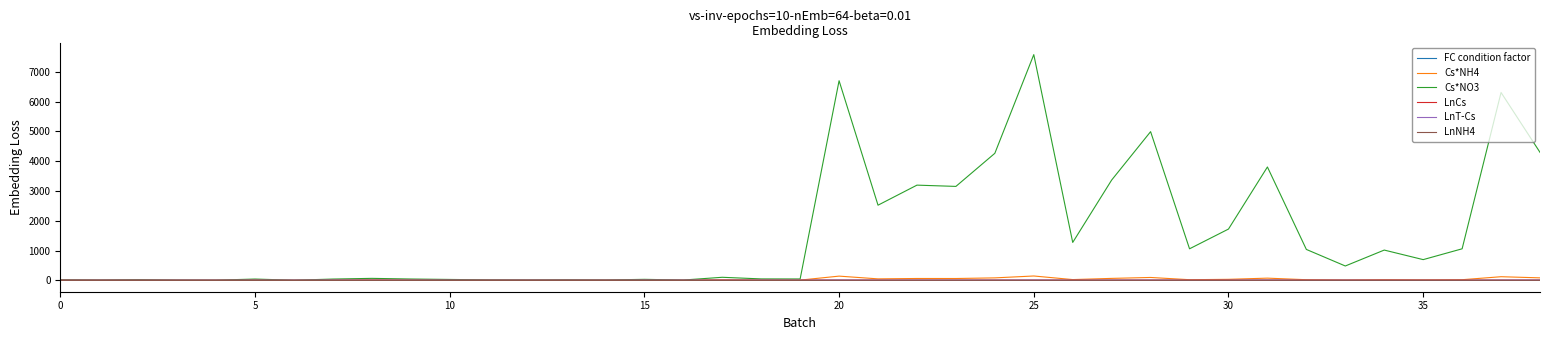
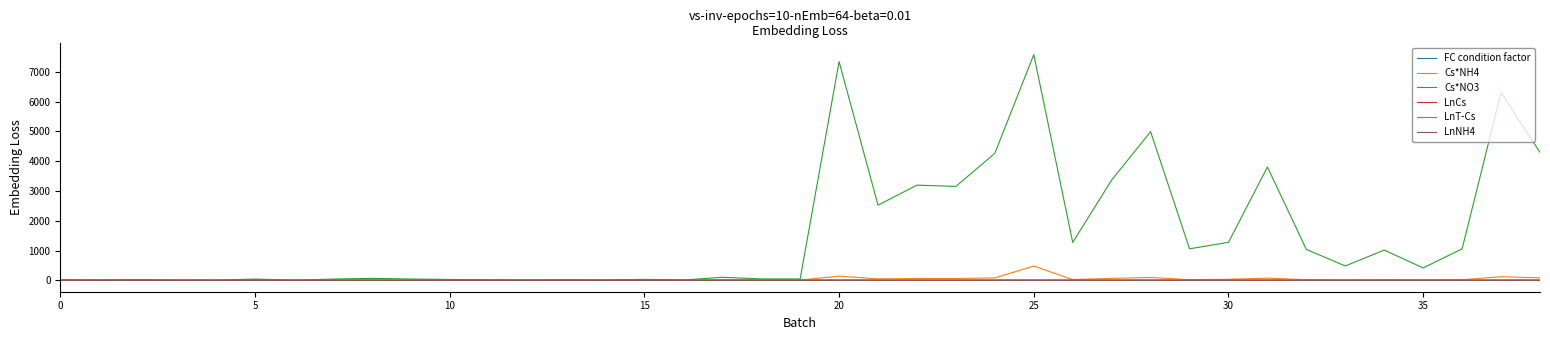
Cs*NO3, 20: 6700 -> 7300
Cs*NH4, 25: 100 -> 500
Cs*NO3, 30: 1700 -> 1300
Cs*NO3, 35: 700 -> 400
